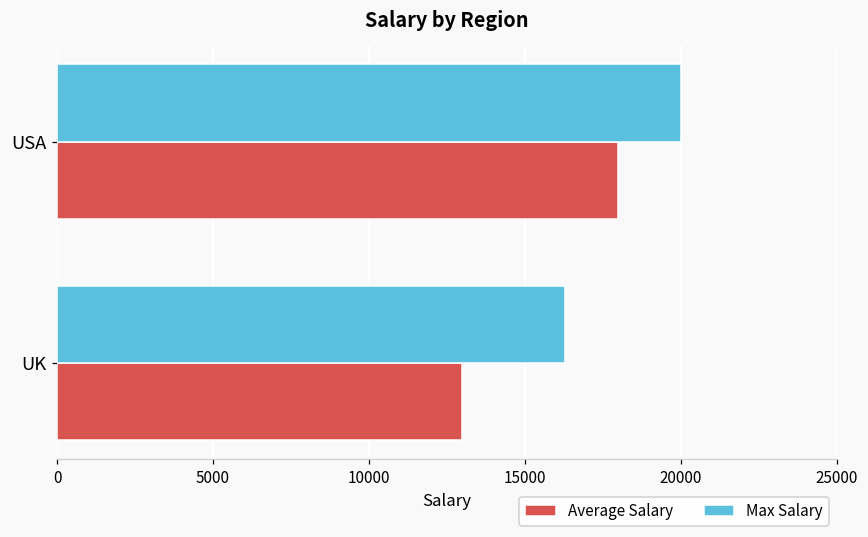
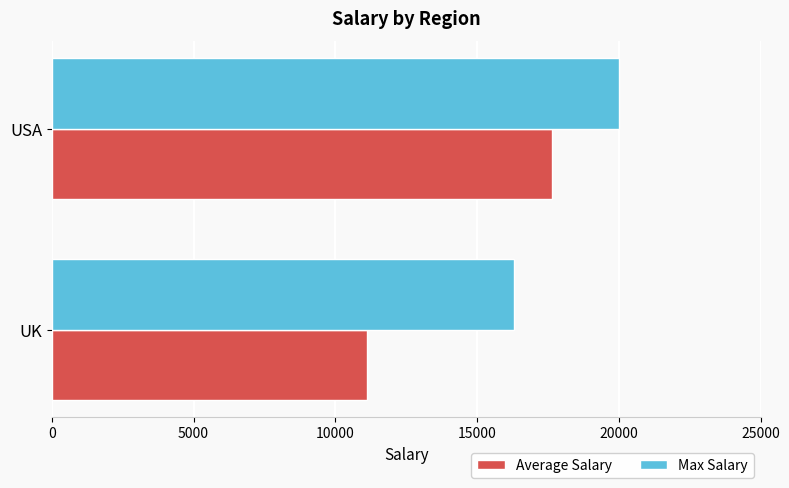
Average Salary, USA: 18000 -> 17700
Average Salary, UK: 13000 -> 11100
